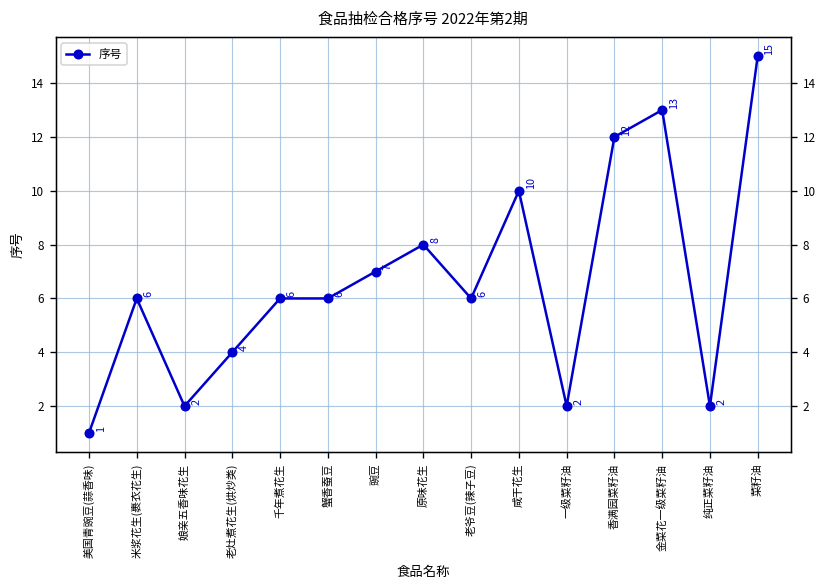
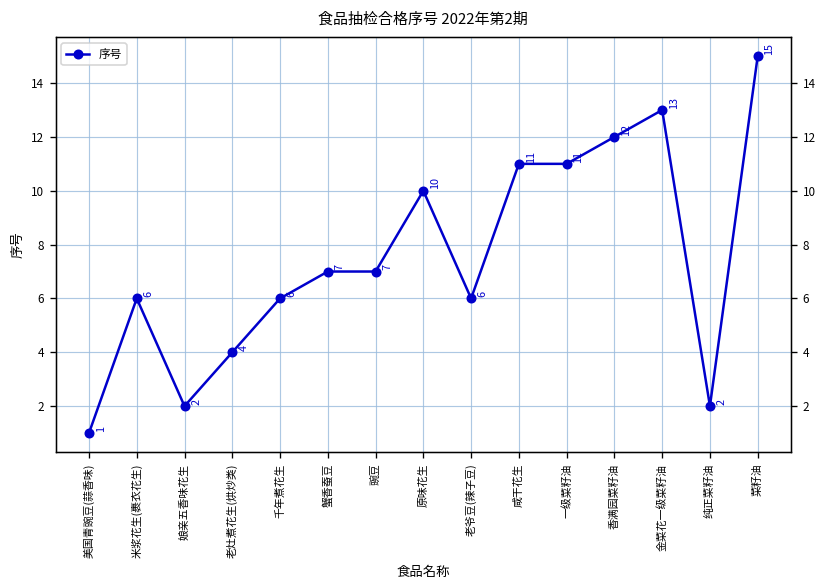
蟹香蚕豆: 6 -> 7
原味花生: 8 -> 10
咸干花生: 10 -> 11
一级菜籽油: 2 -> 11
